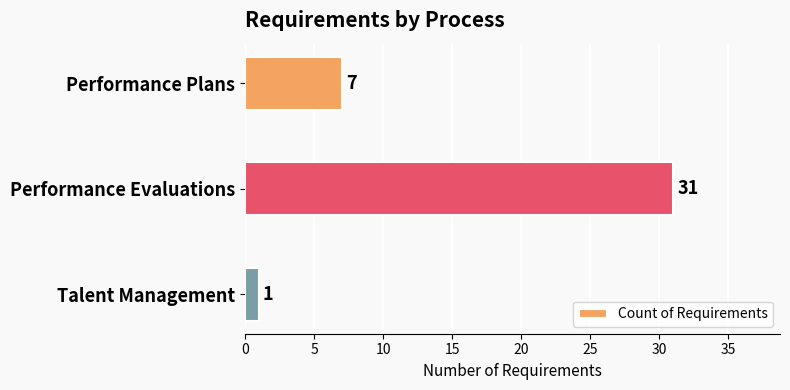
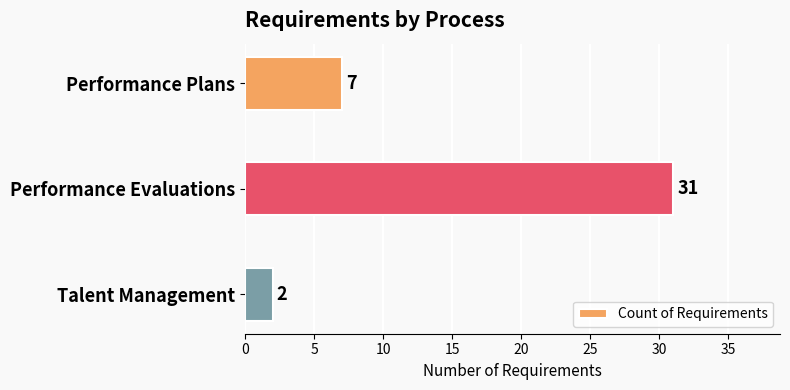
Talent Management: 1 -> 2
